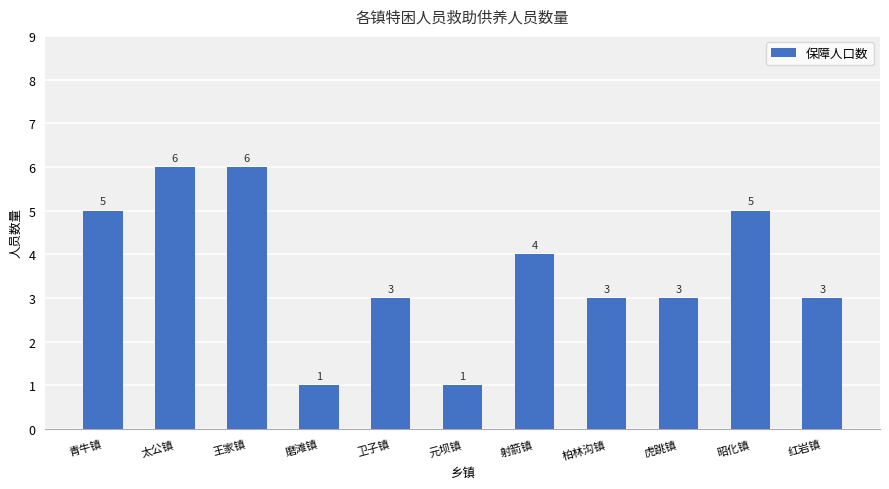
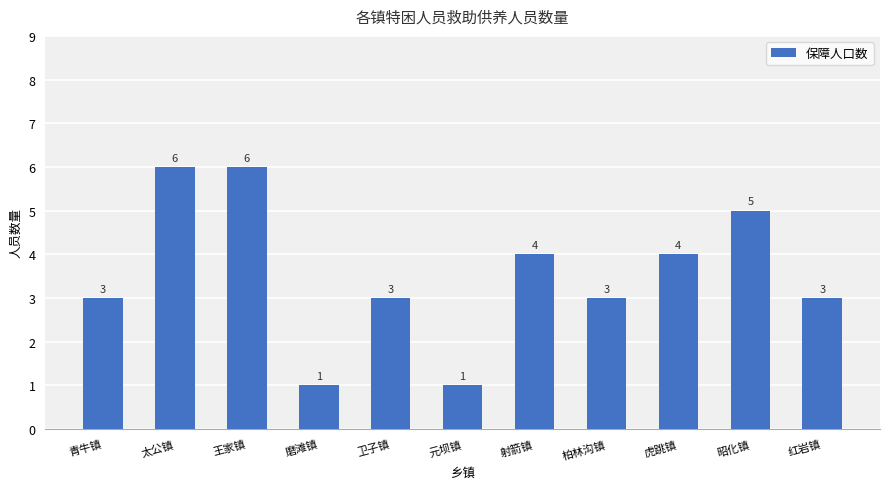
青牛镇: 5 -> 3
虎跳镇: 3 -> 4
